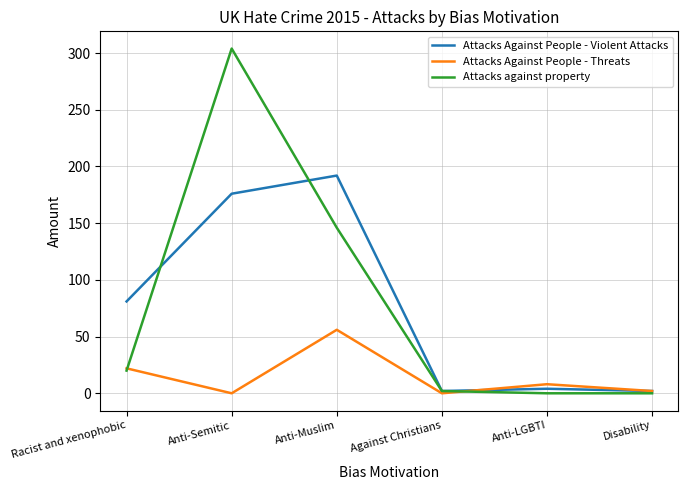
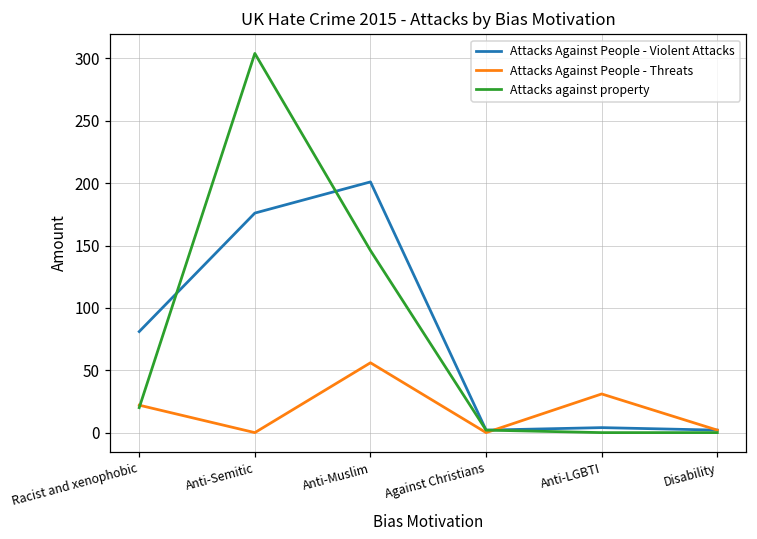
Attacks Against People - Violent Attacks, Anti-Muslim: 192 -> 201
Attacks Against People - Threats, Anti-LGBTI: 8 -> 31
